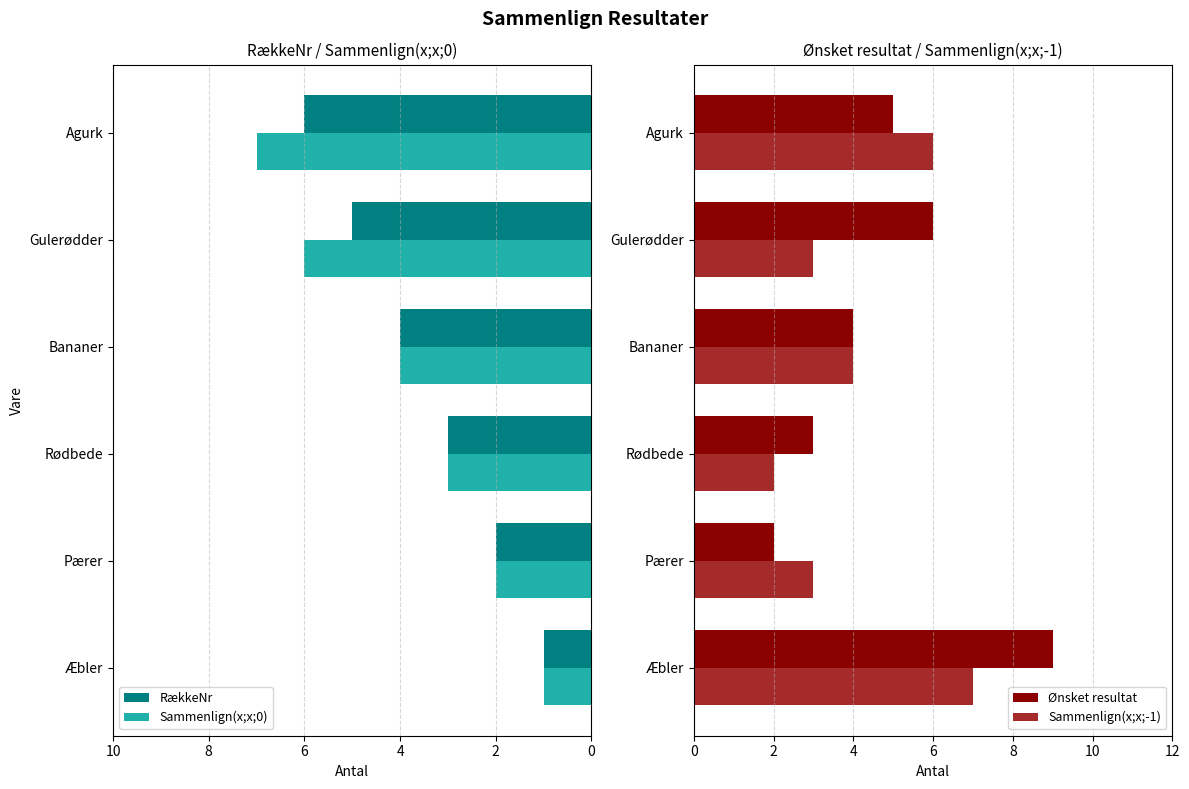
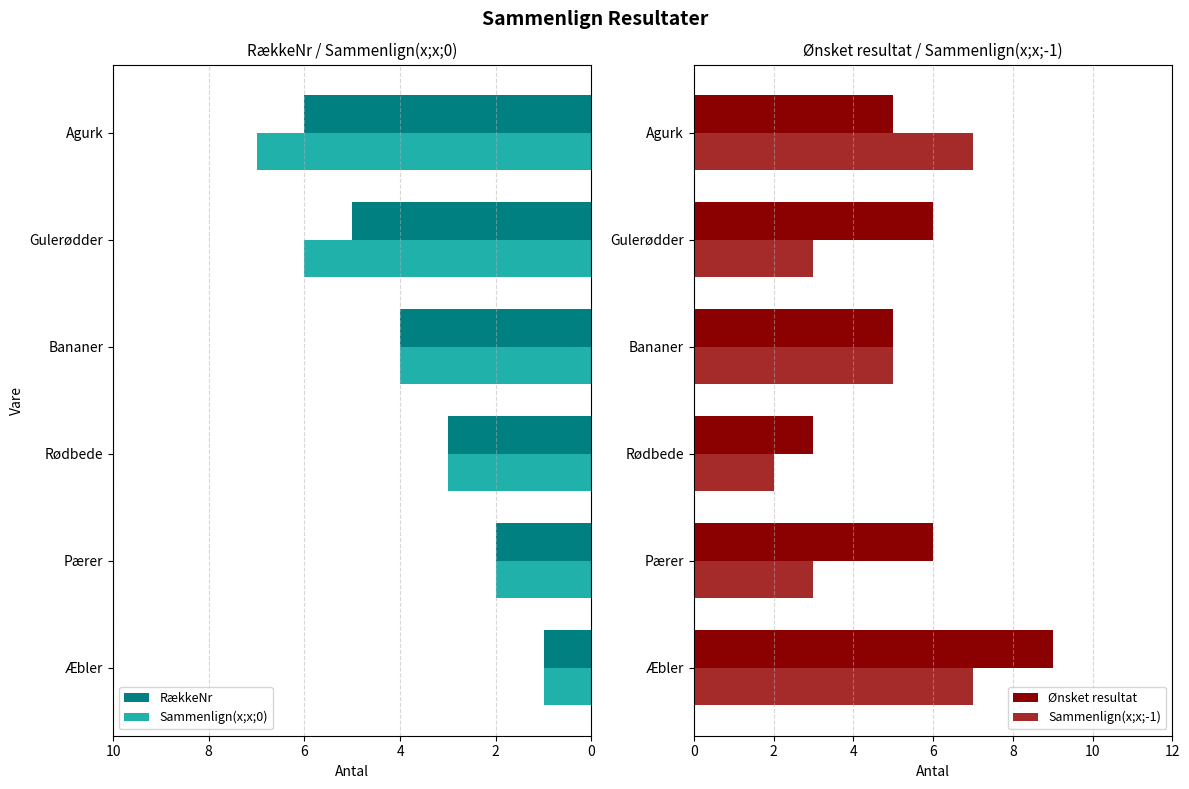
Ønsket resultat / Sammenlign(x;x;-1), Sammenlign(x;x;-1), Agurk: 6 -> 7
Ønsket resultat / Sammenlign(x;x;-1), Ønsket resultat, Bananer: 4 -> 5
Ønsket resultat / Sammenlign(x;x;-1), Sammenlign(x;x;-1), Bananer: 4 -> 5
Ønsket resultat / Sammenlign(x;x;-1), Ønsket resultat, Pærer: 2 -> 6
